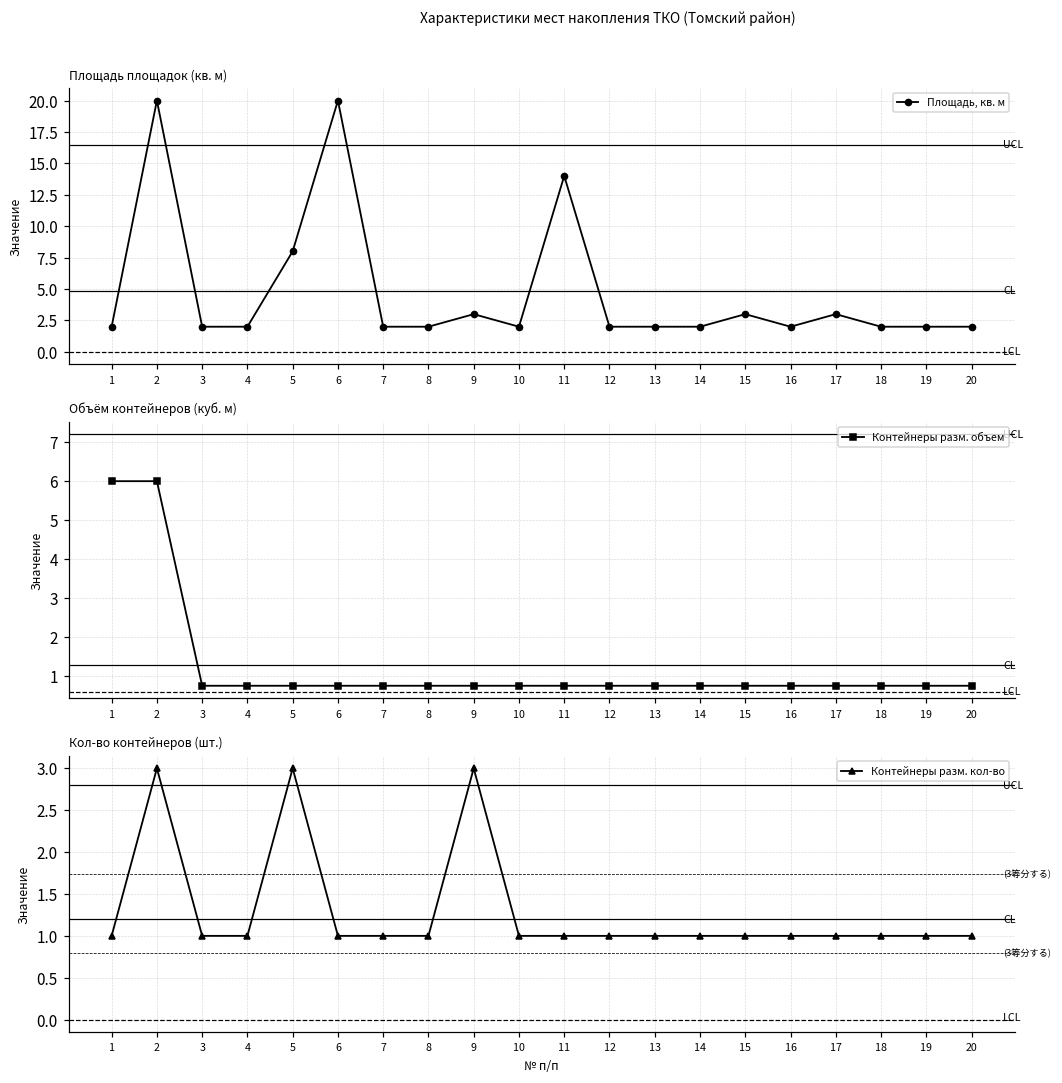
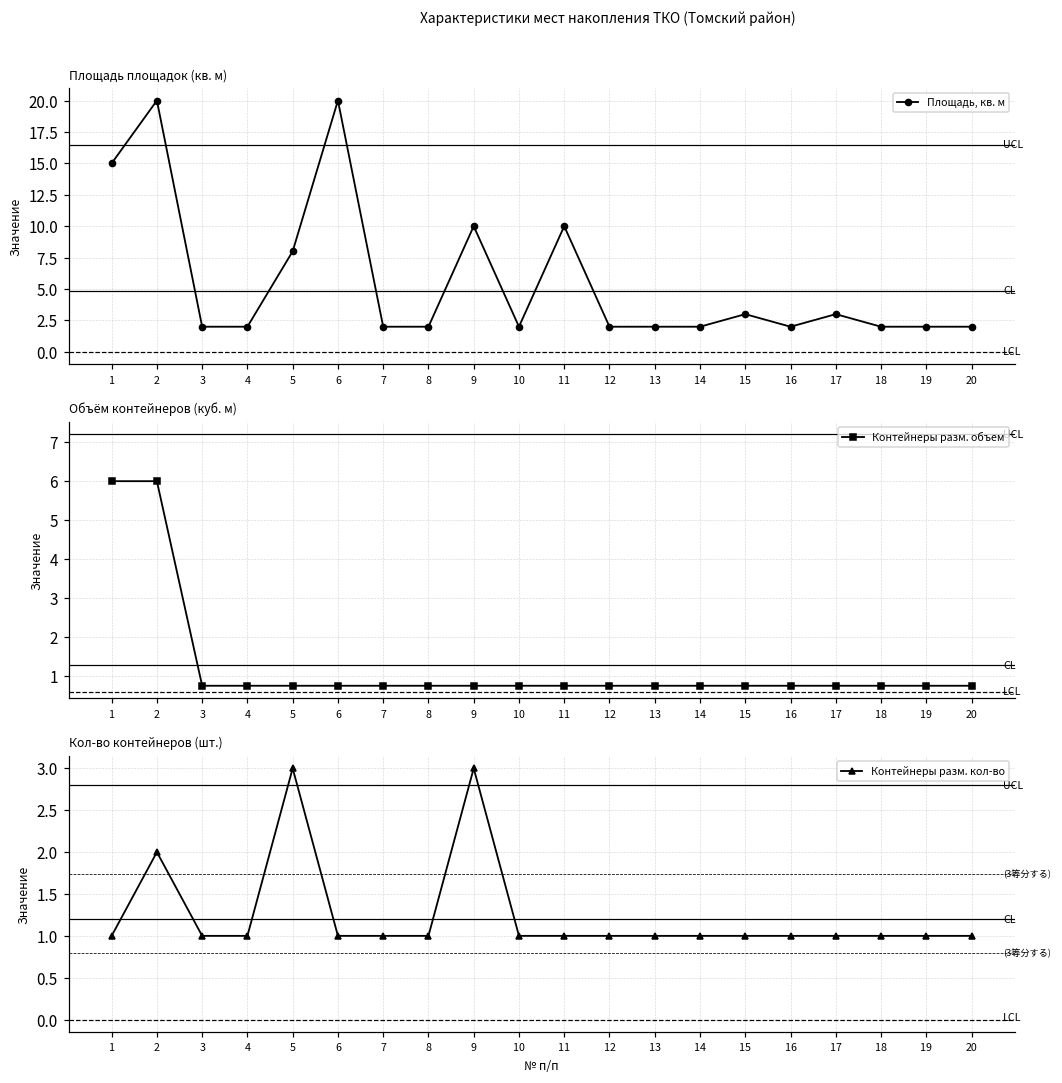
Площадь площадок (кв. м), 1: 2 -> 15
Площадь площадок (кв. м), 9: 3 -> 10
Площадь площадок (кв. м), 11: 14 -> 10
Кол-во контейнеров (шт.), 2: 3 -> 2
